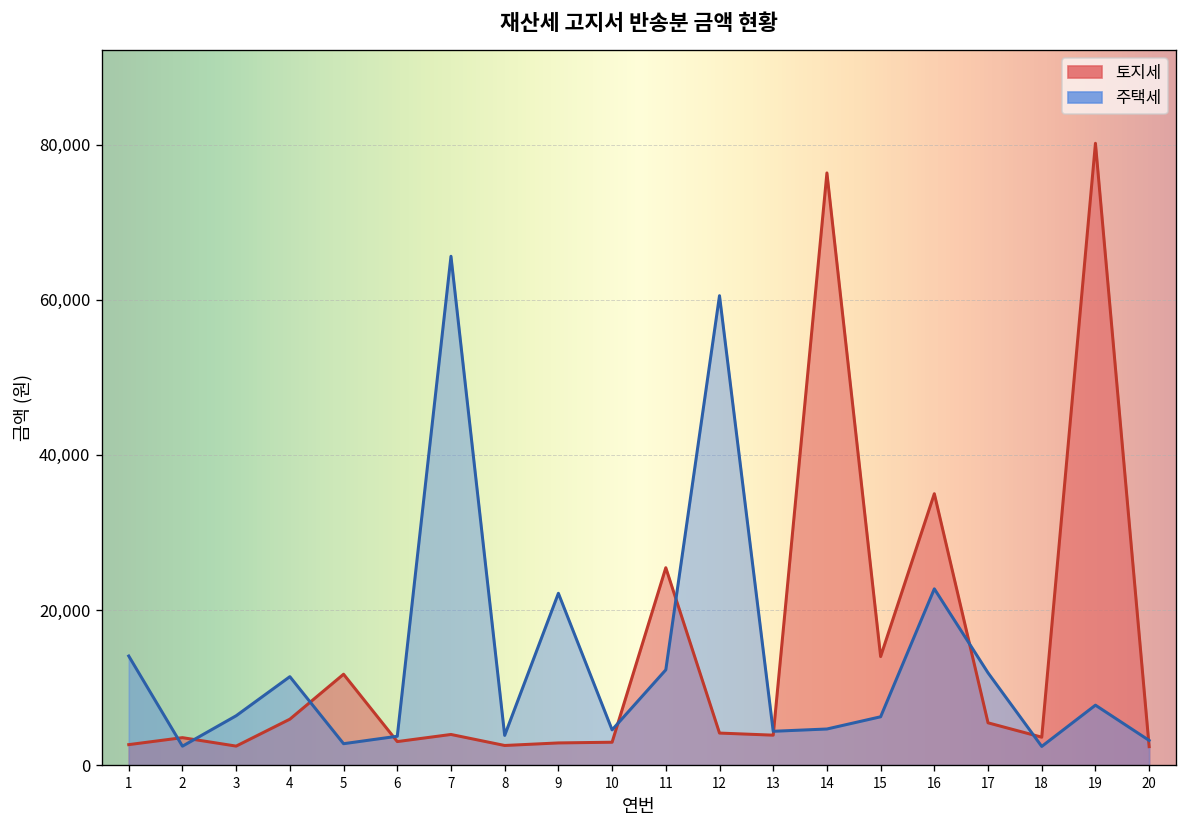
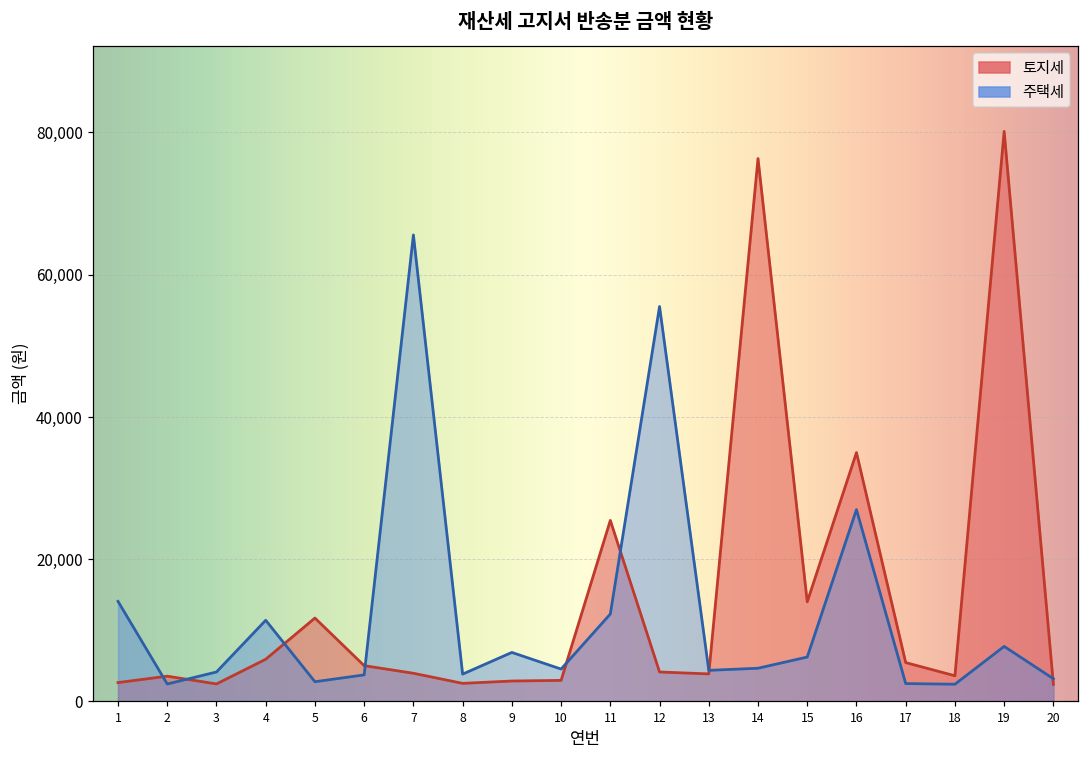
주택세, 3: 6,000 -> 4,000
토지세, 6: 3,000 -> 5,000
주택세, 9: 22,000 -> 7,000
주택세, 12: 61,000 -> 56,000
주택세, 16: 23,000 -> 27,000
주택세, 17: 12,000 -> 3,000
